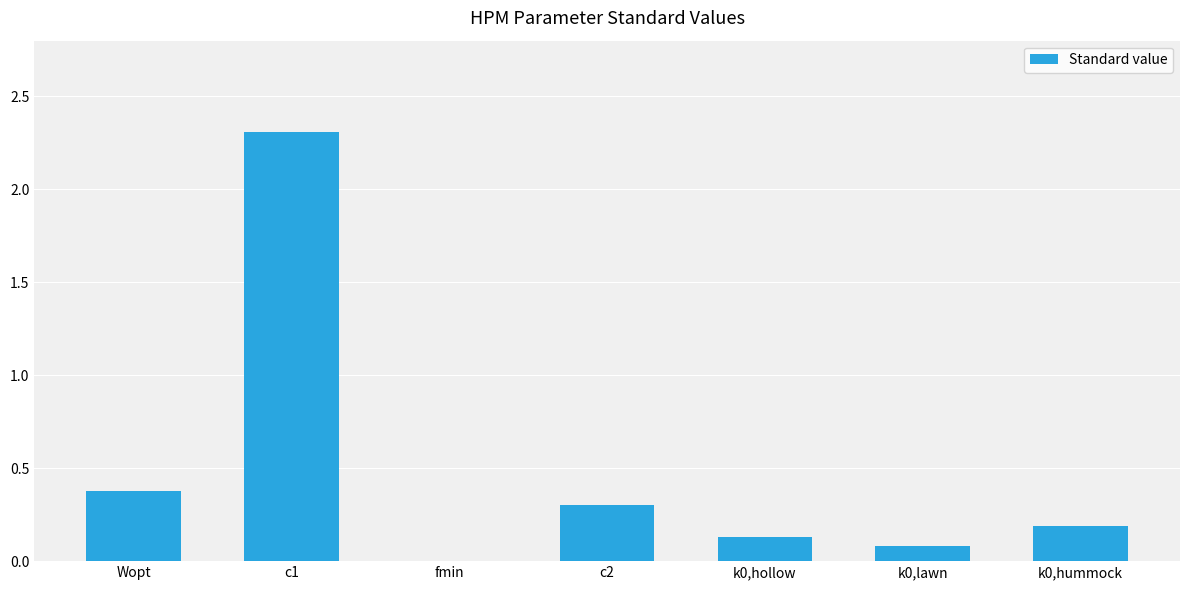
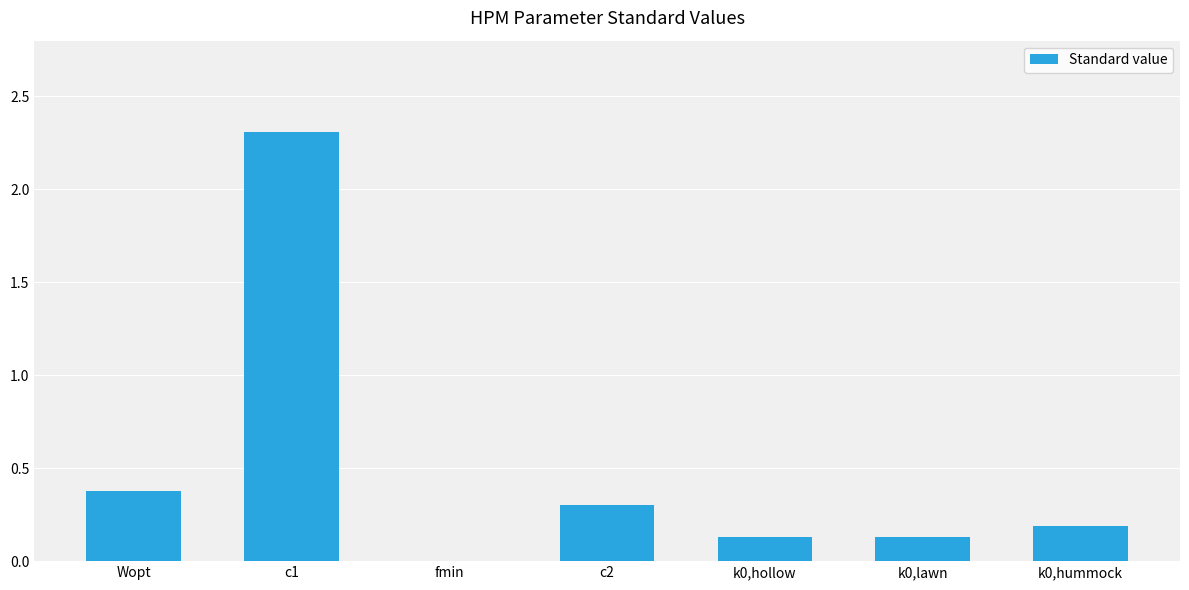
k0,lawn: 0.08 -> 0.13
